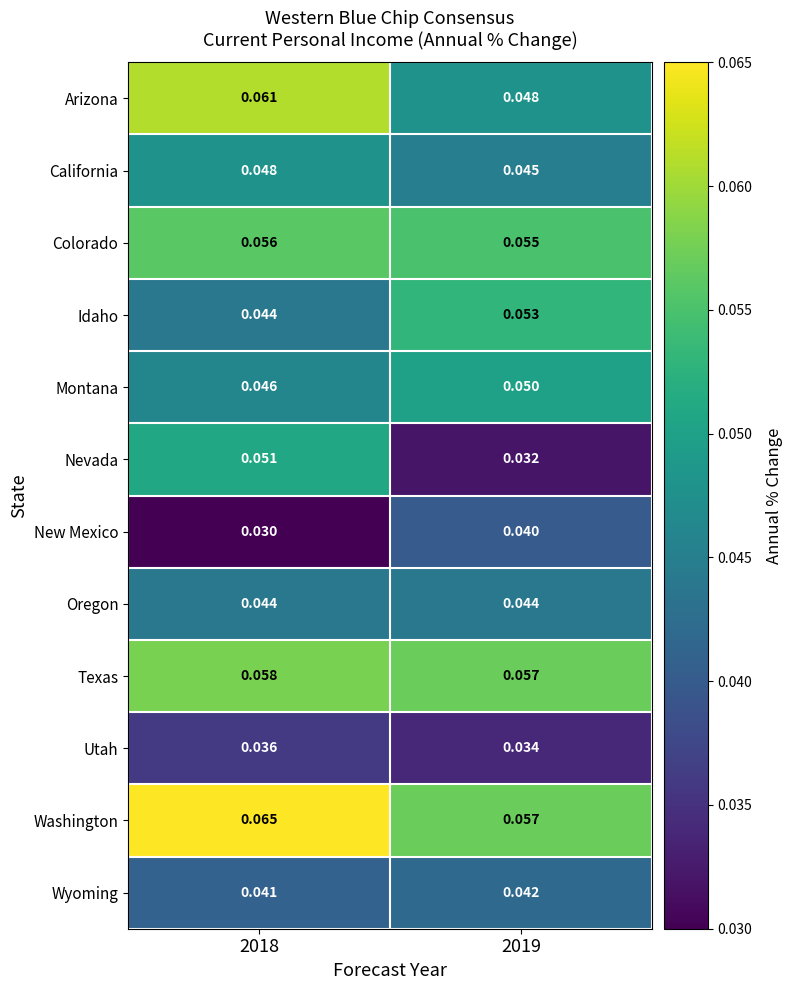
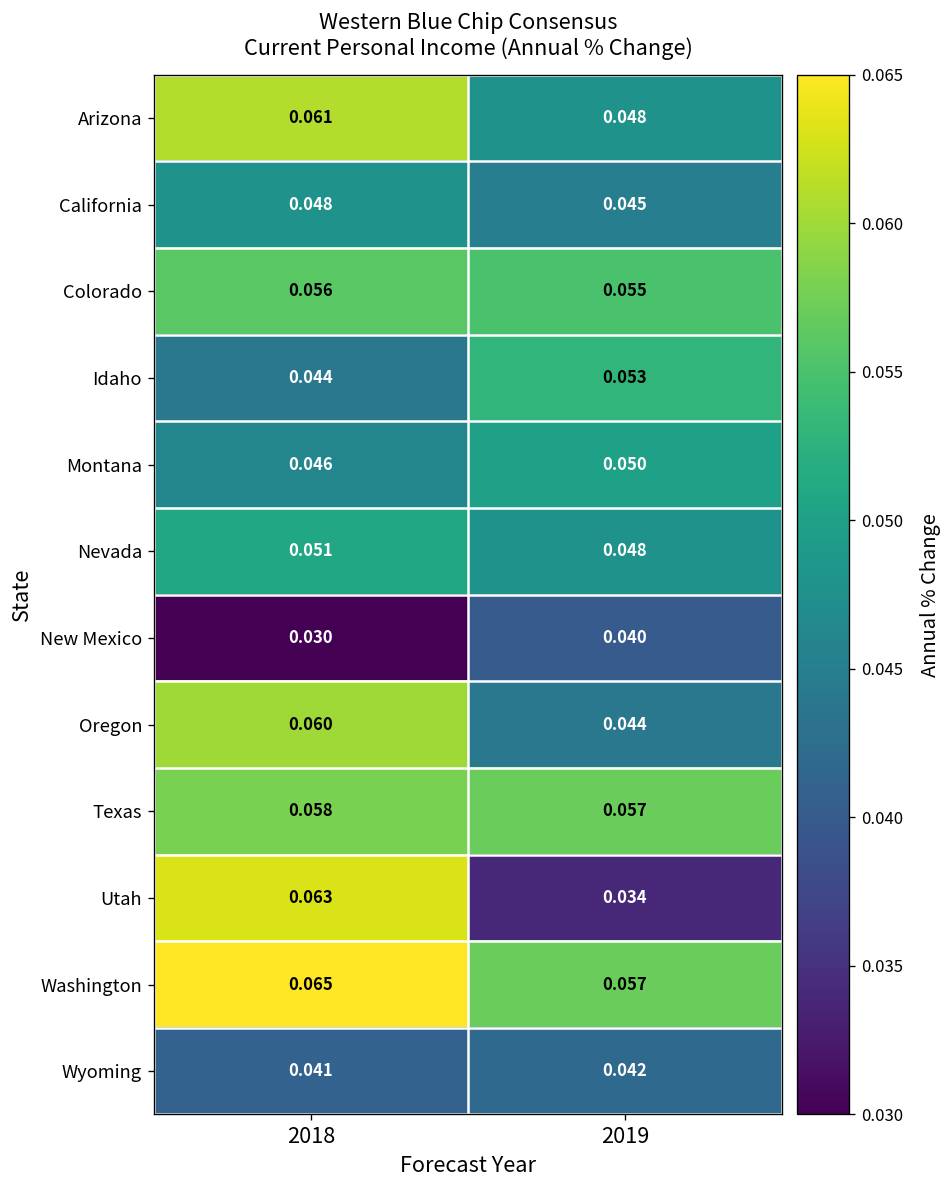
Nevada, 2019: 0.032 -> 0.048
Oregon, 2018: 0.044 -> 0.060
Utah, 2018: 0.036 -> 0.063
